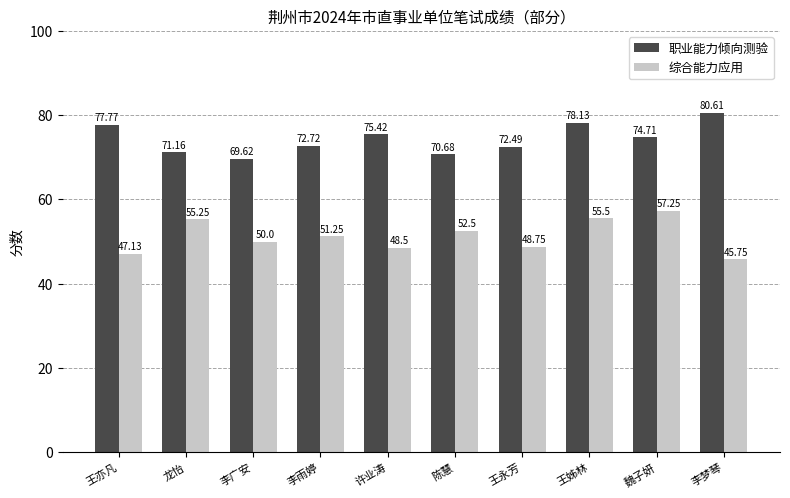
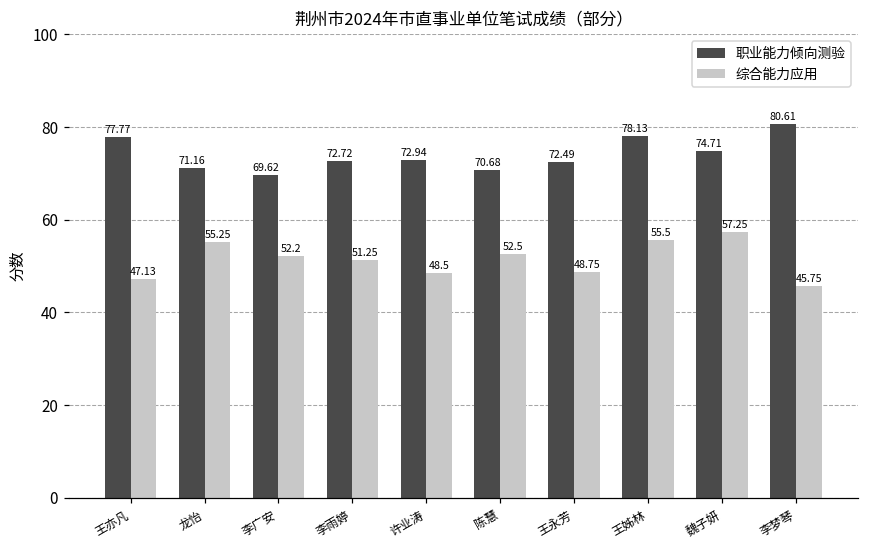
综合能力应用, 李广安: 50.0 -> 52.2
职业能力倾向测验, 许业涛: 75.42 -> 72.94
